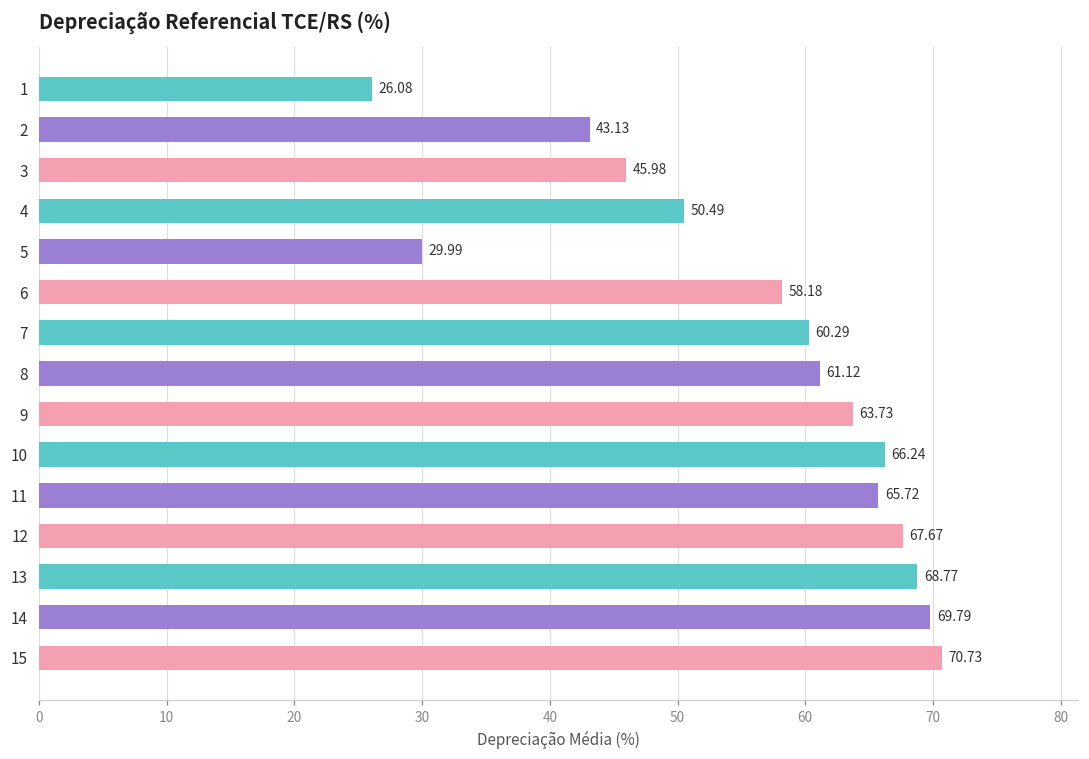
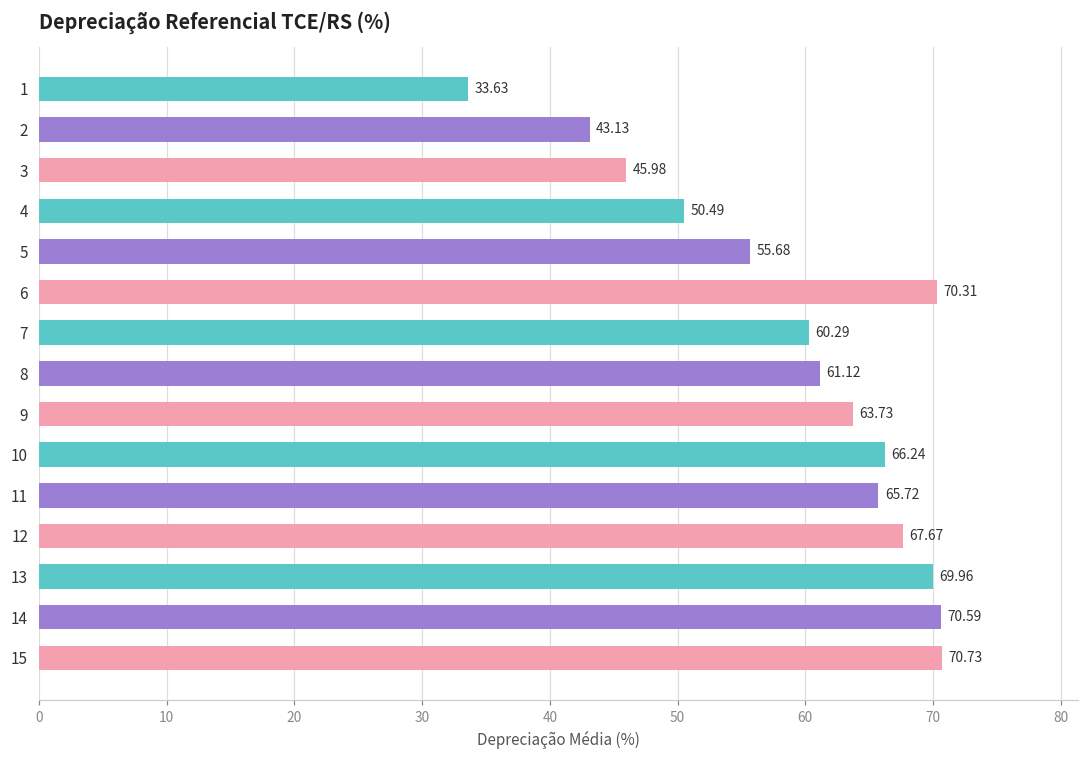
1: 26.08 -> 33.63
5: 29.99 -> 55.68
6: 58.18 -> 70.31
13: 68.77 -> 69.96
14: 69.79 -> 70.59
